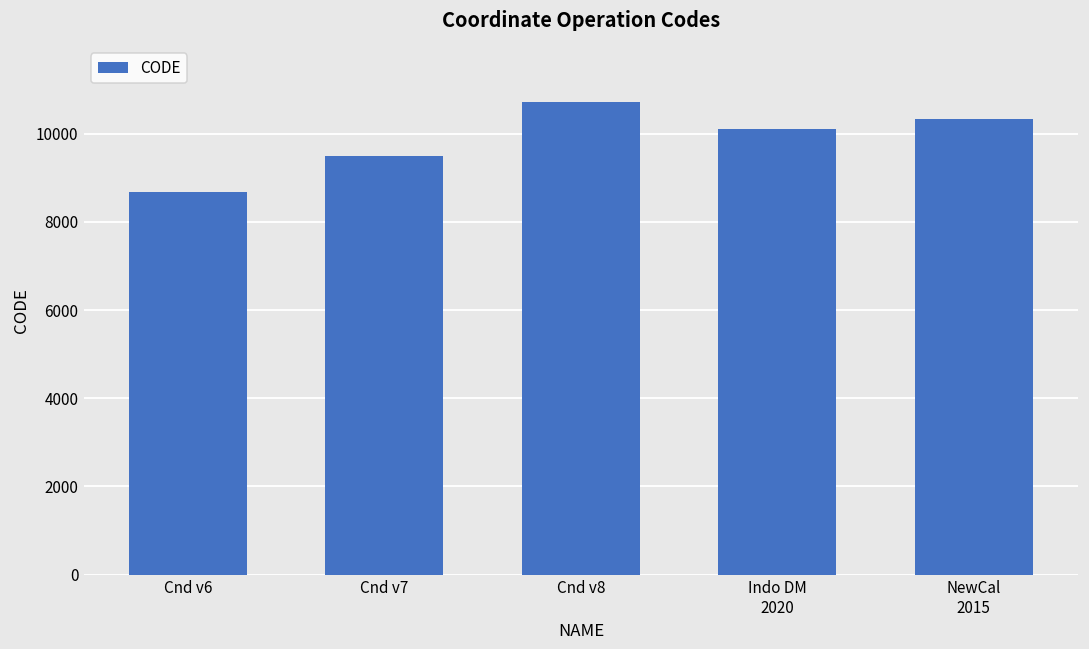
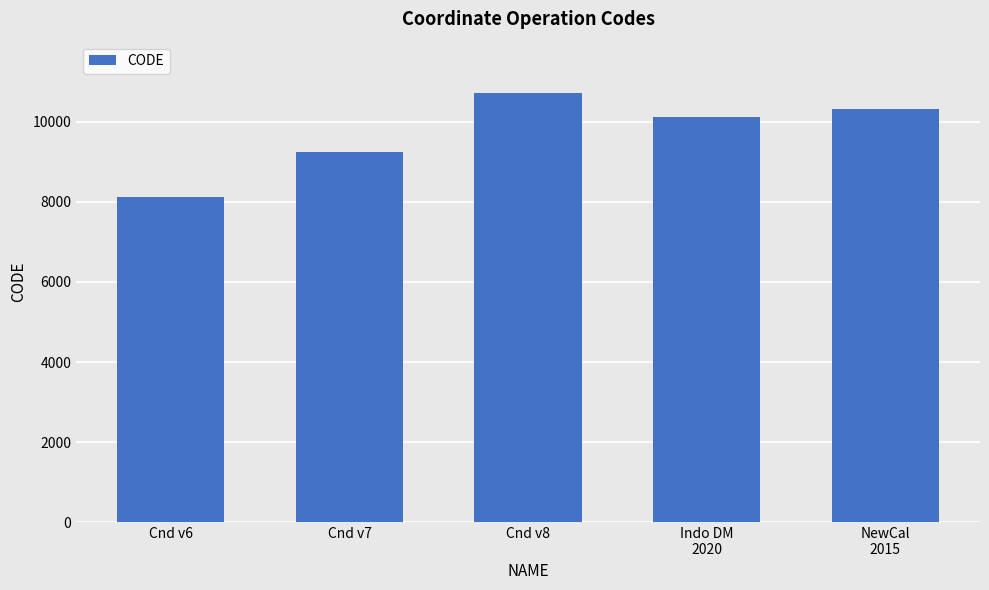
Cnd v6: 8700 -> 8100
Cnd v7: 9500 -> 9200
